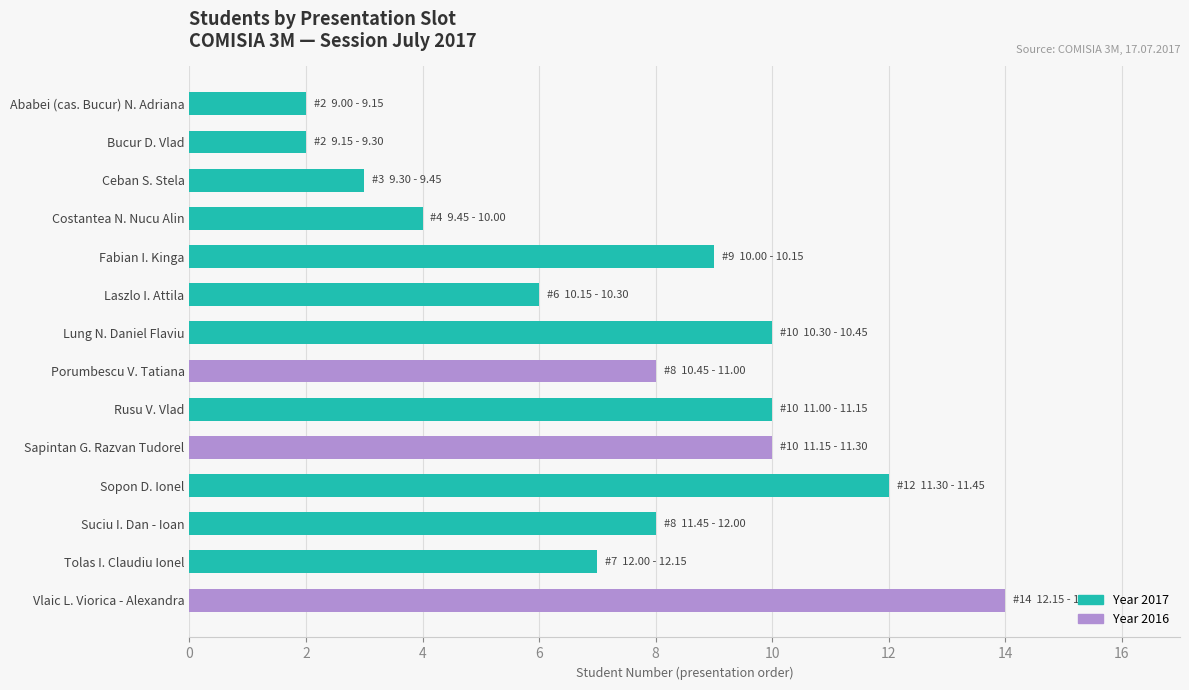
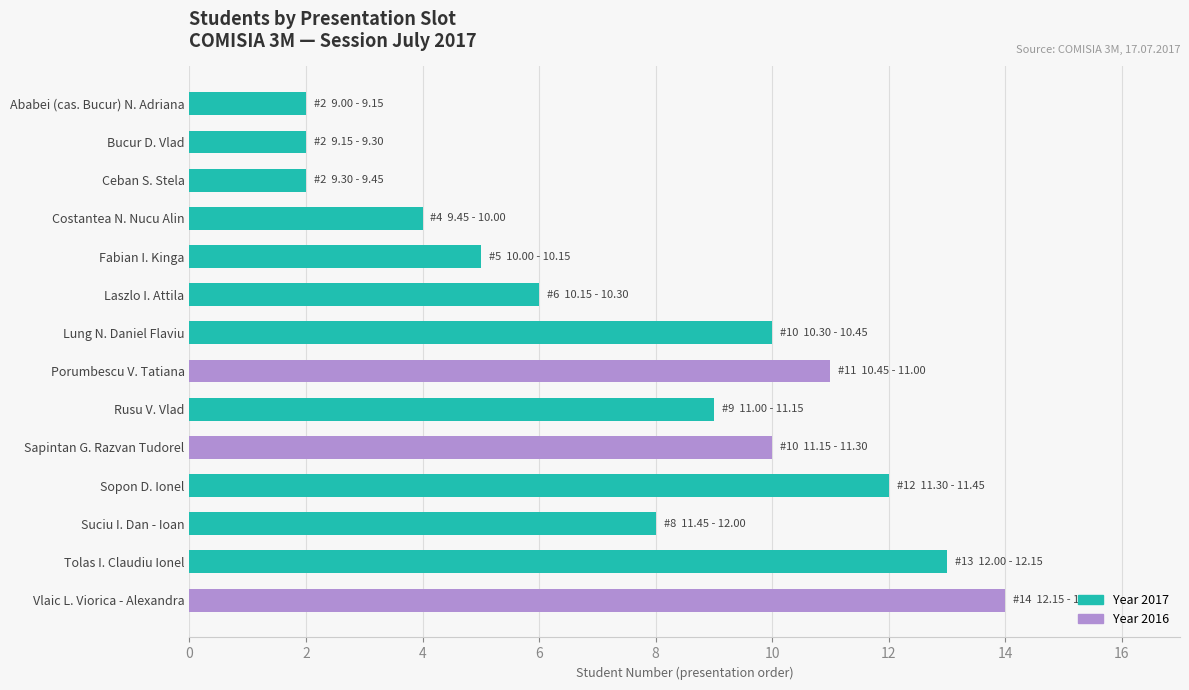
Ceban S. Stela: 3 -> 2
Fabian I. Kinga: 9 -> 5
Porumbescu V. Tatiana: 8 -> 11
Rusu V. Vlad: 10 -> 9
Tolas I. Claudiu Ionel: 7 -> 13
